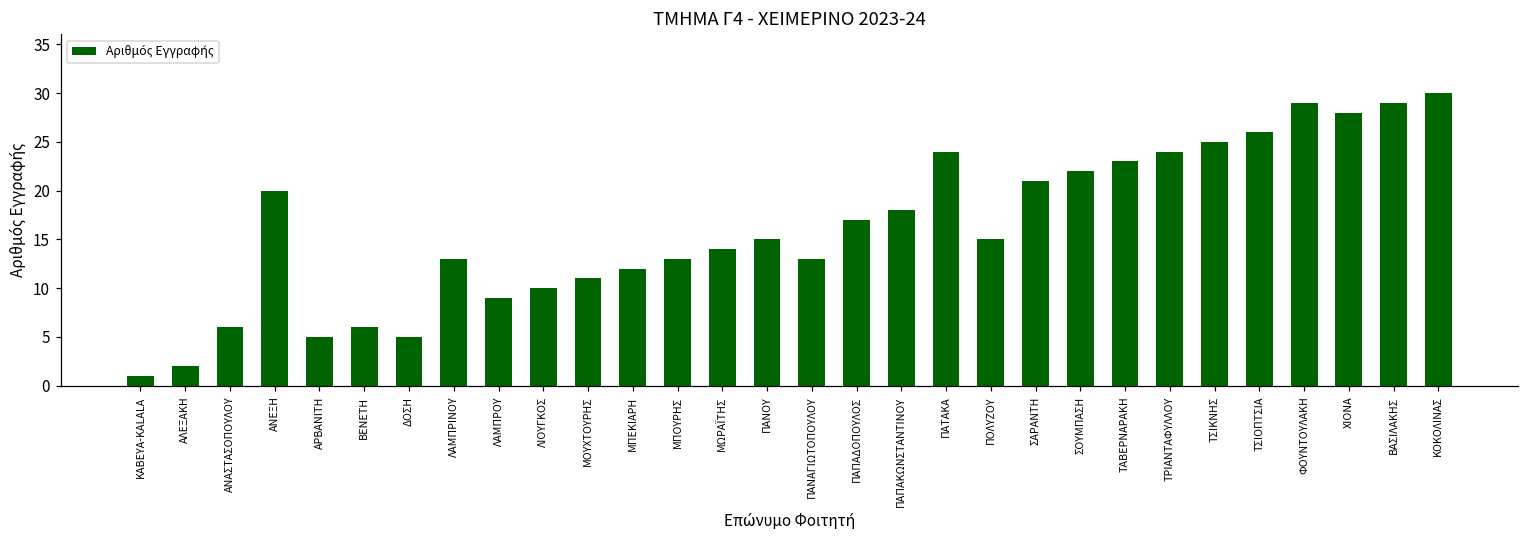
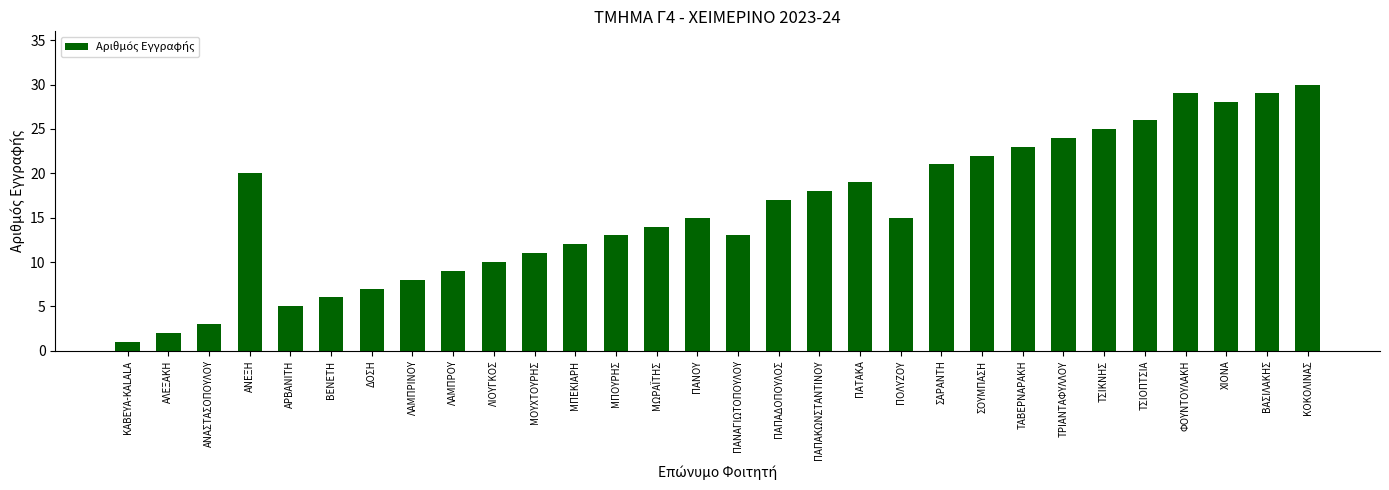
ΑΝΑΣΤΑΣΟΠΟΥΛΟΥ: 6 -> 3
ΔΟΣΗ: 5 -> 7
ΛΑΜΠΡΙΝΟΥ: 13 -> 8
ΠΑΤΑΚΑ: 24 -> 19
